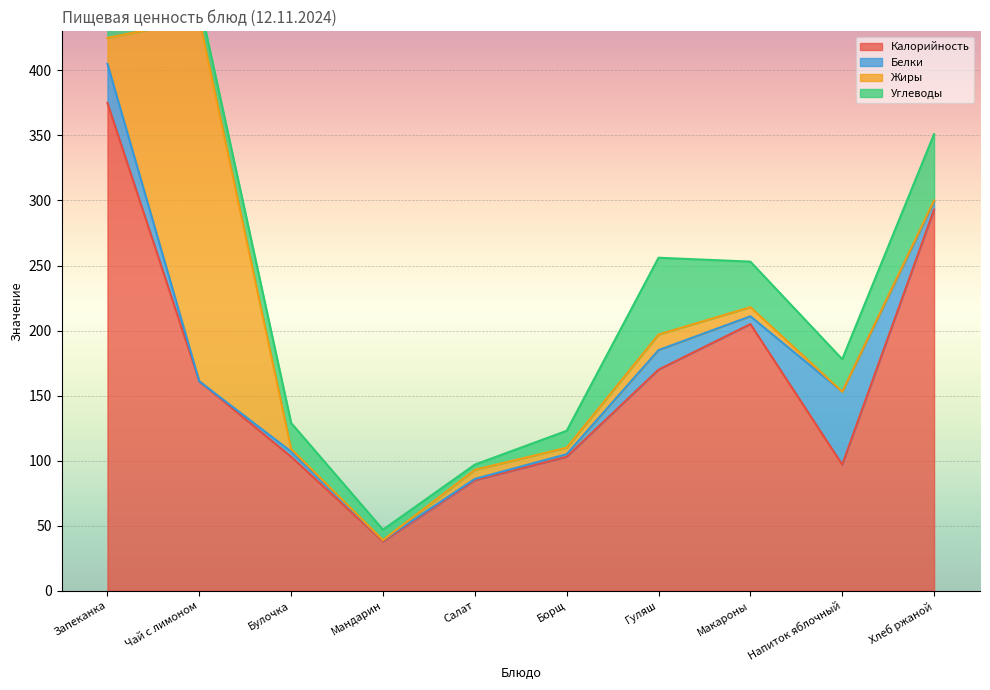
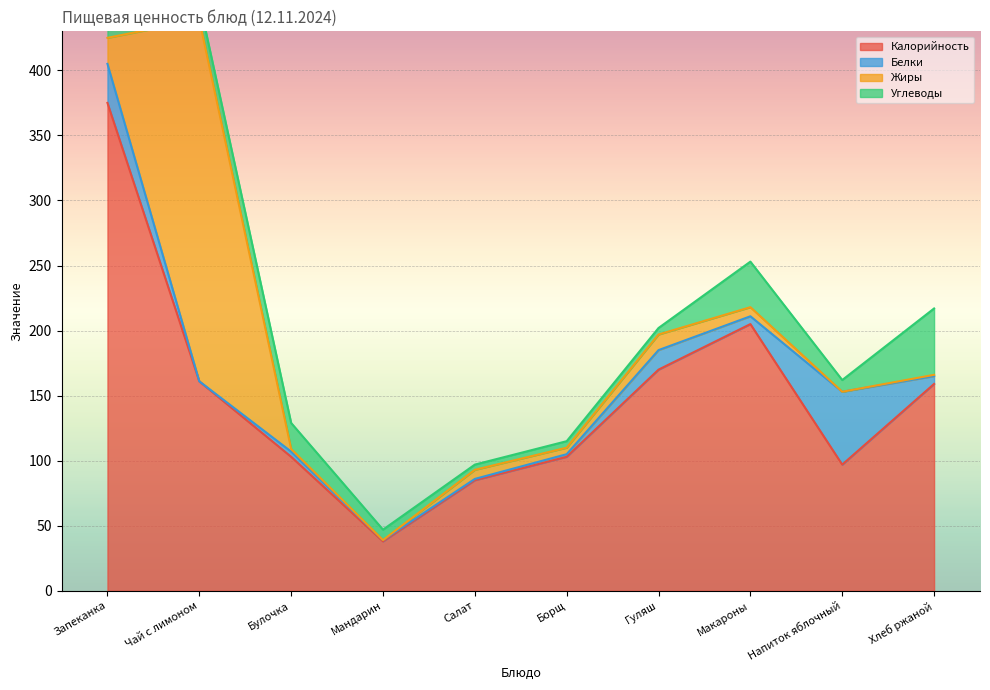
Углеводы, Борщ: 13 -> 5
Углеводы, Гуляш: 59 -> 5
Углеводы, Напиток яблочный: 25 -> 9
Калорийность, Хлеб ржаной: 293 -> 159
